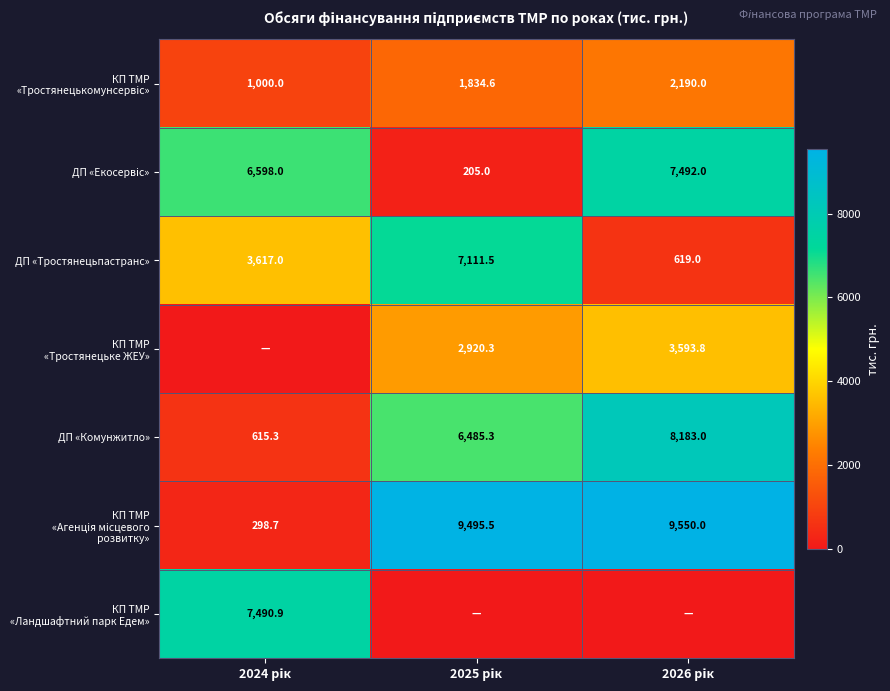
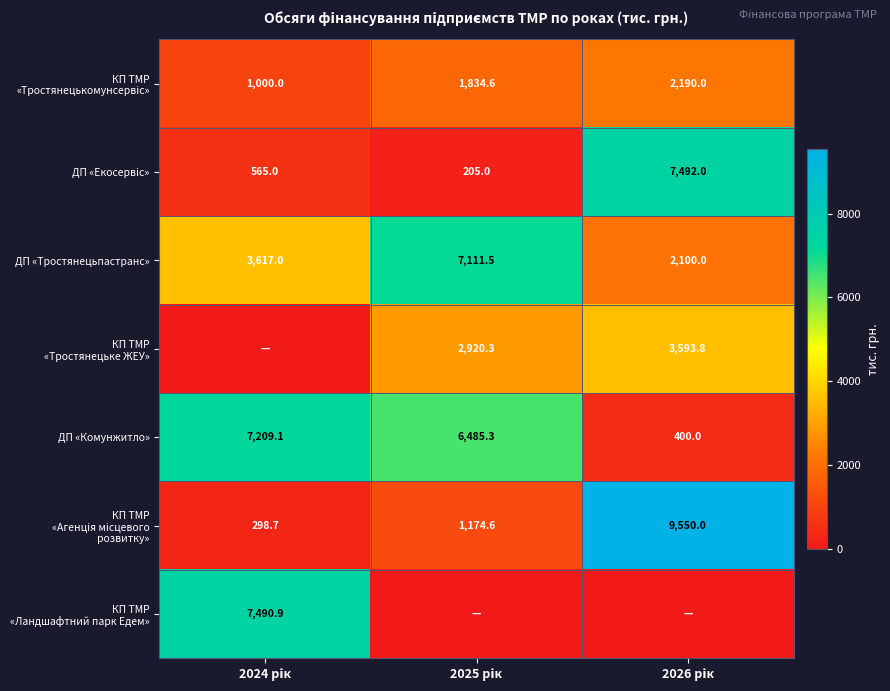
ДП «Екосервіс», 2024 рік: 6,598.0 -> 565.0
ДП «Тростянецьпастранс», 2026 рік: 619.0 -> 2,100.0
ДП «Комунжитло», 2024 рік: 615.3 -> 7,209.1
ДП «Комунжитло», 2026 рік: 8,183.0 -> 400.0
КП ТМР «Агенція місцевого розвитку», 2025 рік: 9,495.5 -> 1,174.6
